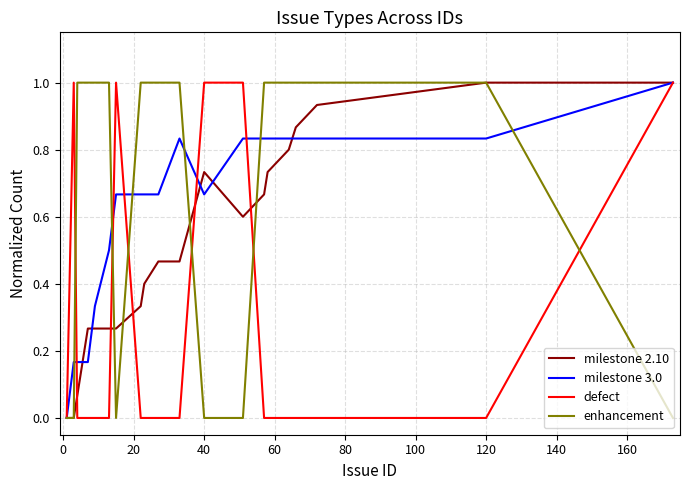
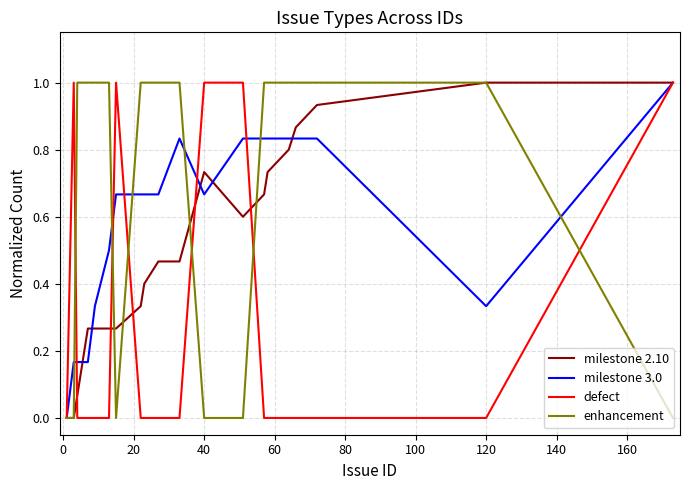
milestone 3.0, 120: 0.83 -> 0.33
